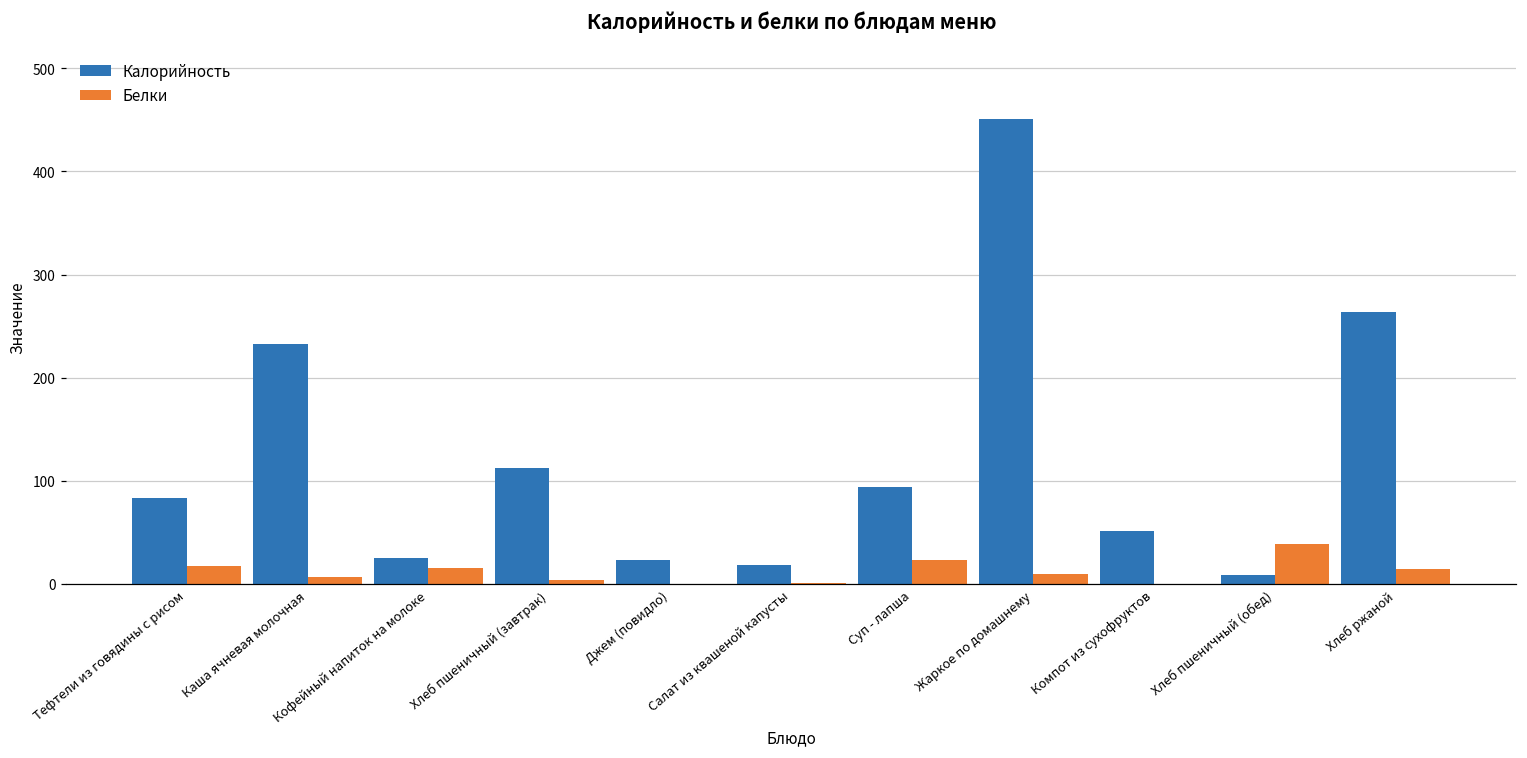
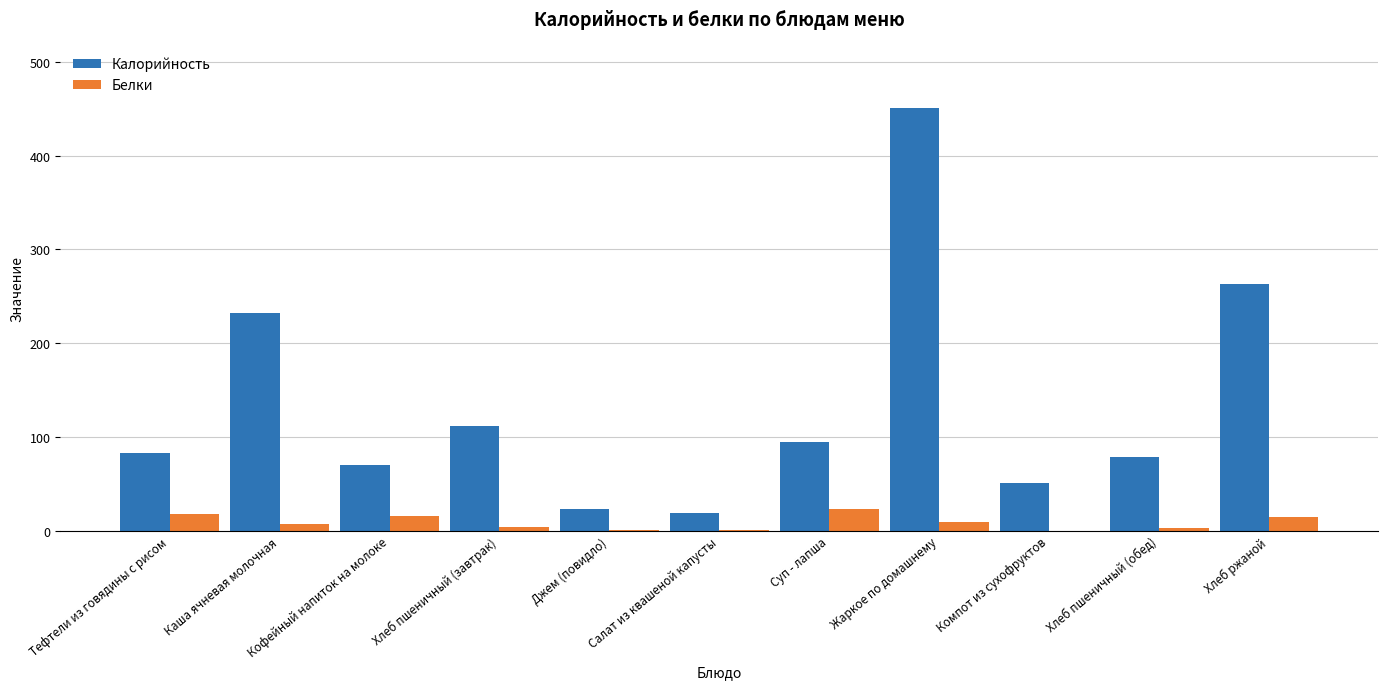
Калорийность, Кофейный напиток на молоке: 30 -> 70
Калорийность, Хлеб пшеничный (обед): 10 -> 80
Белки, Хлеб пшеничный (обед): 40 -> 0
